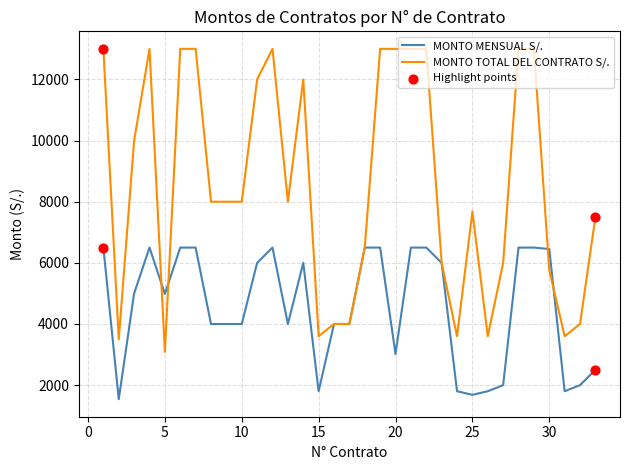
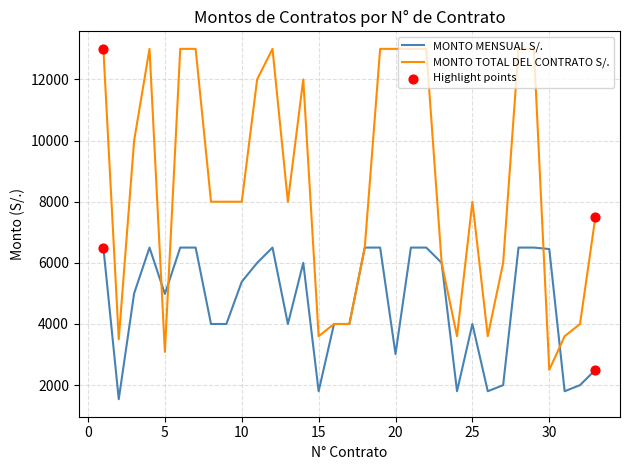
MONTO MENSUAL S/., 10: 4000 -> 5400
MONTO MENSUAL S/., 25: 1700 -> 4000
MONTO TOTAL DEL CONTRATO S/., 25: 7700 -> 8000
MONTO TOTAL DEL CONTRATO S/., 30: 5800 -> 2500
